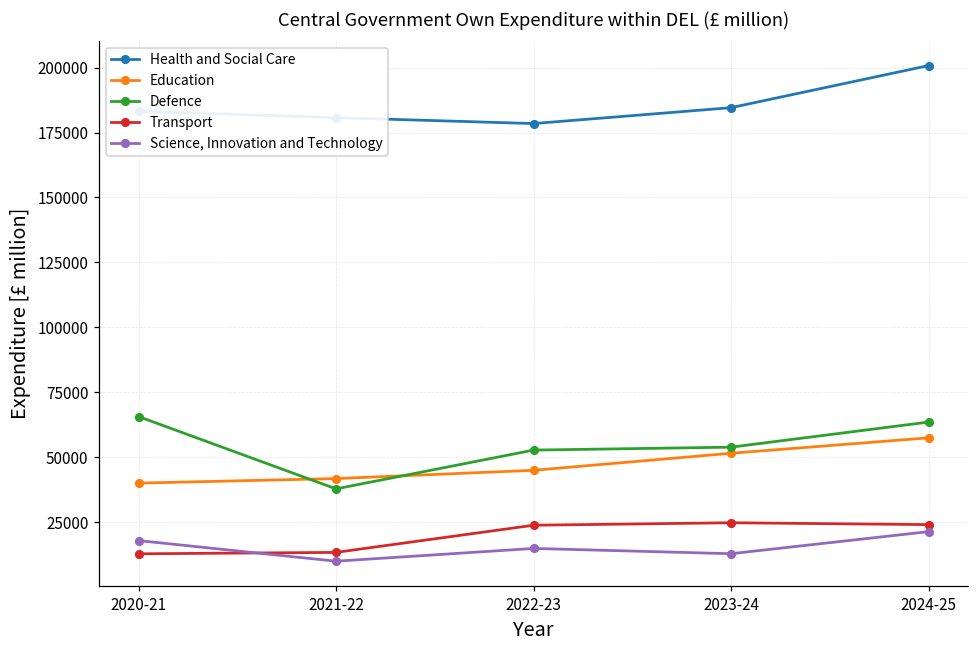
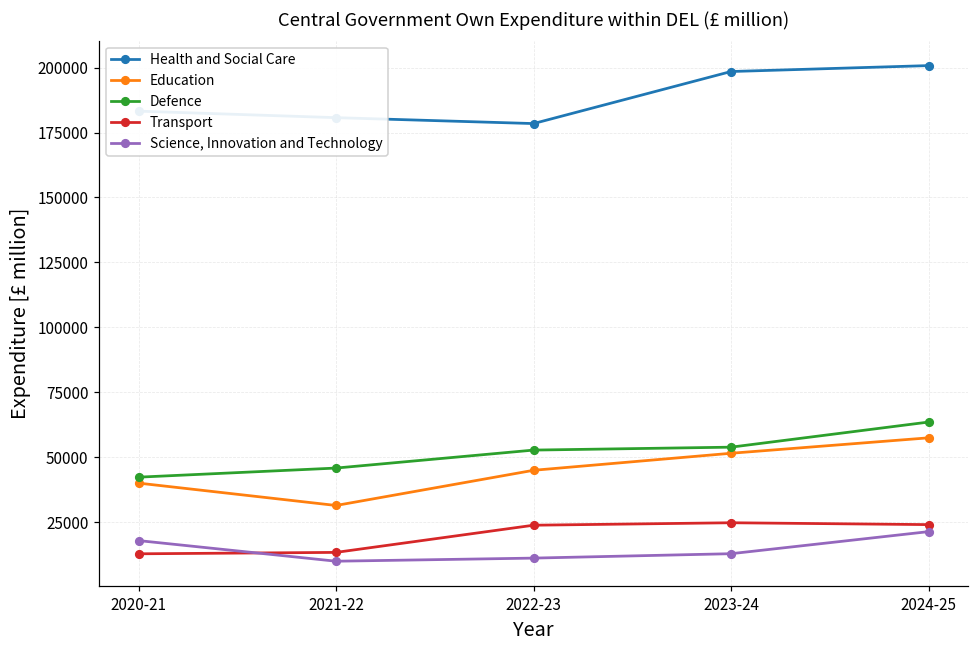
Defence, 2020-21: 66000 -> 42000
Education, 2021-22: 42000 -> 32000
Defence, 2021-22: 38000 -> 46000
Science, Innovation and Technology, 2022-23: 15000 -> 11000
Health and Social Care, 2023-24: 185000 -> 198000
